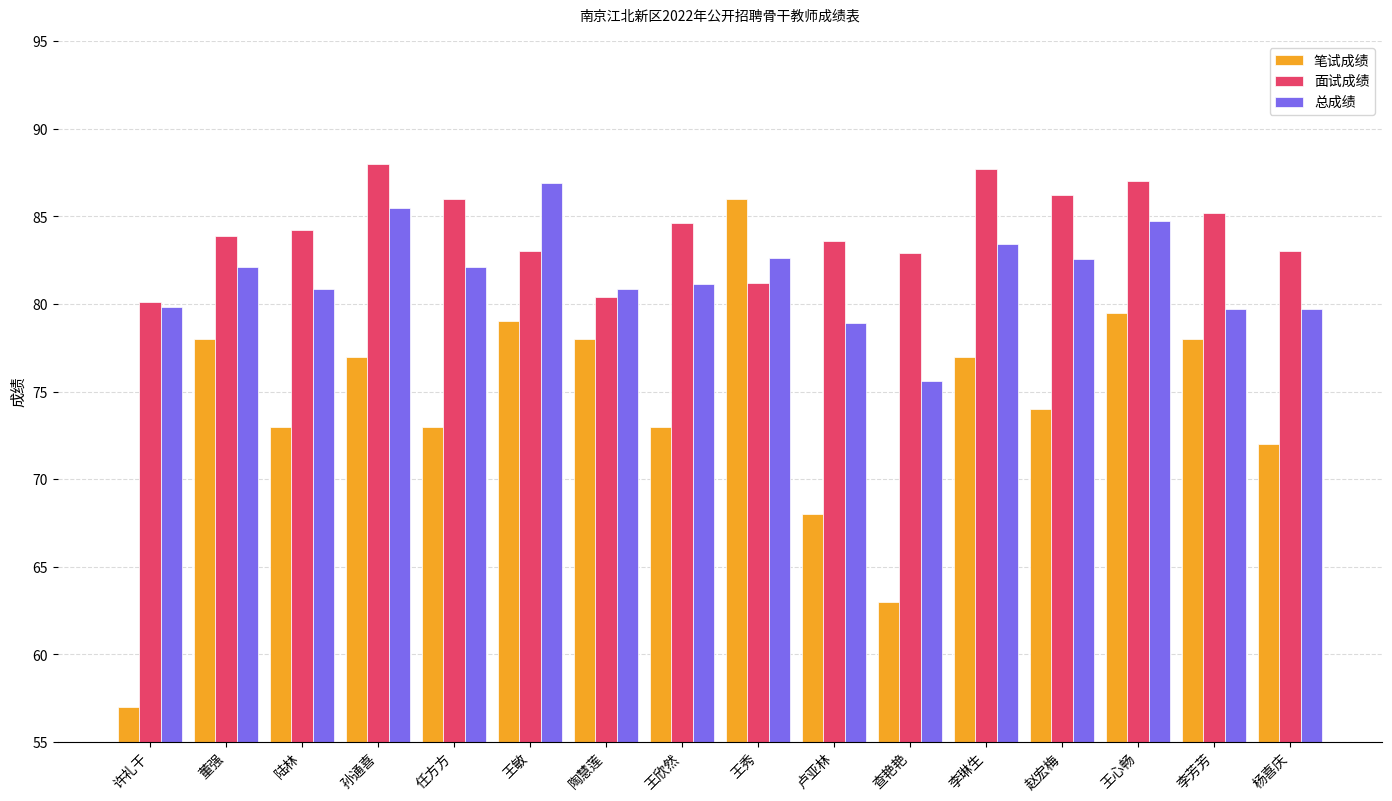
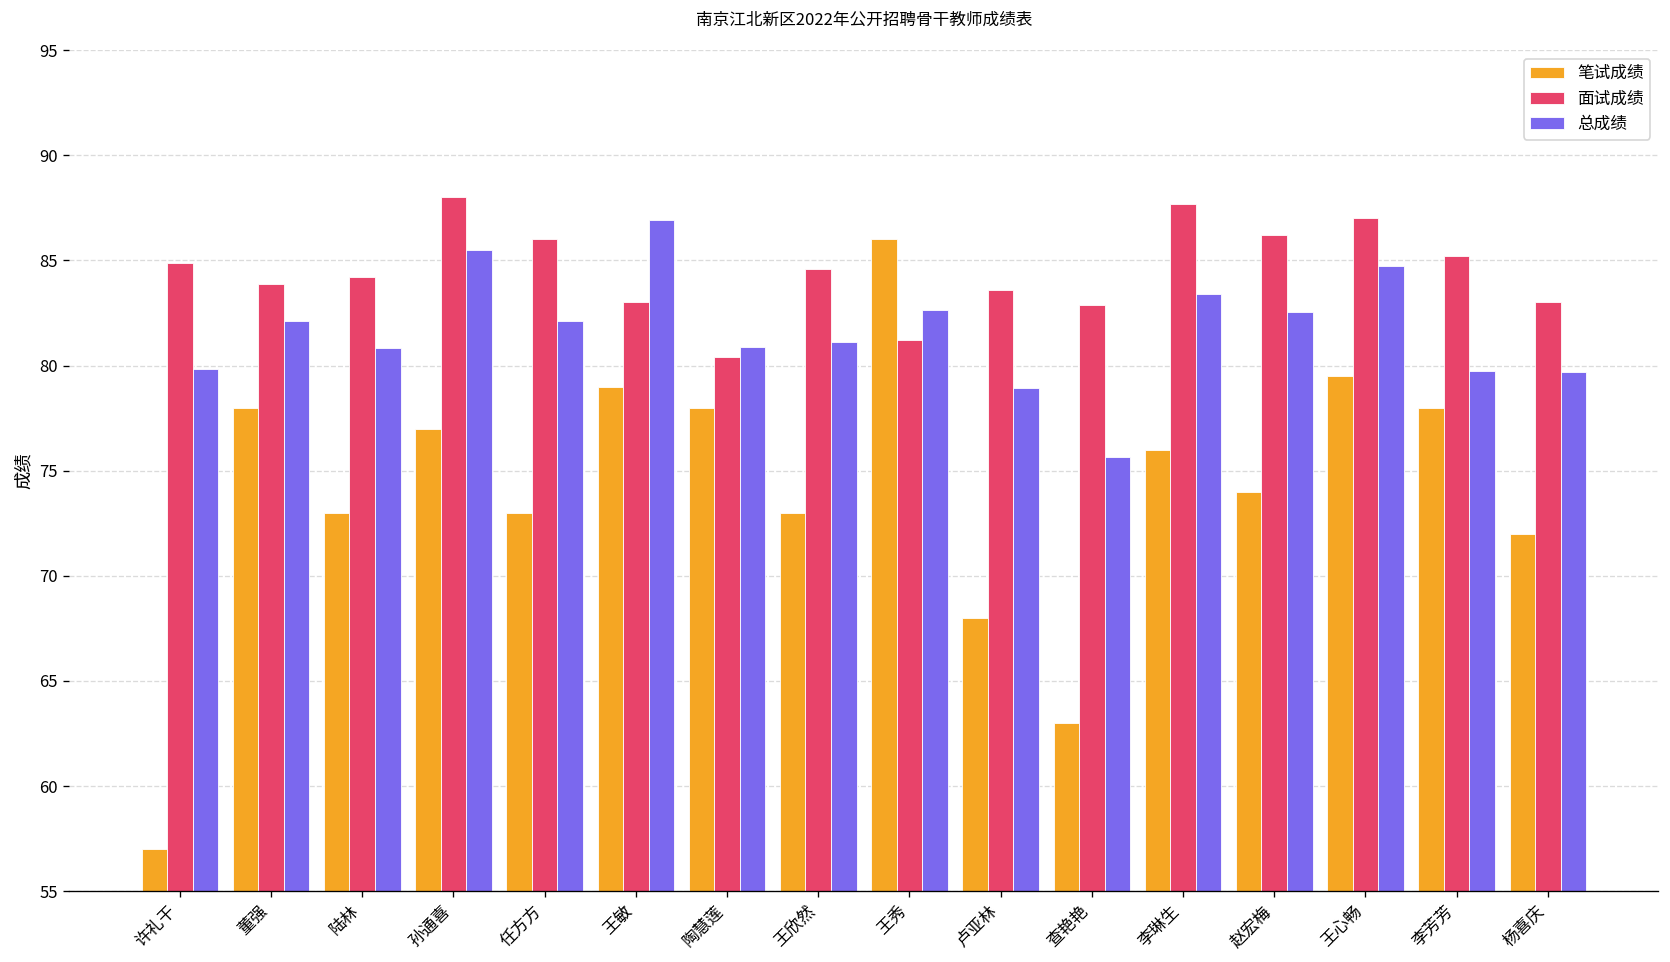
面试成绩, 许礼干: 80.1 -> 84.9
笔试成绩, 李琳生: 77 -> 76
